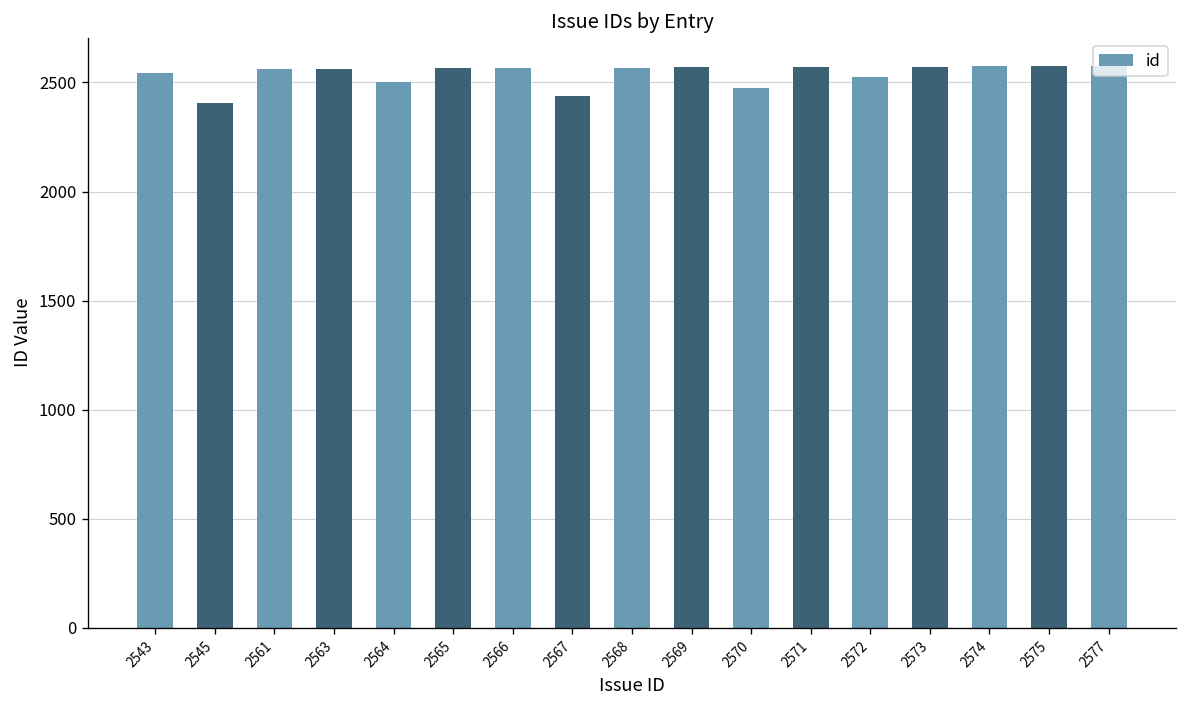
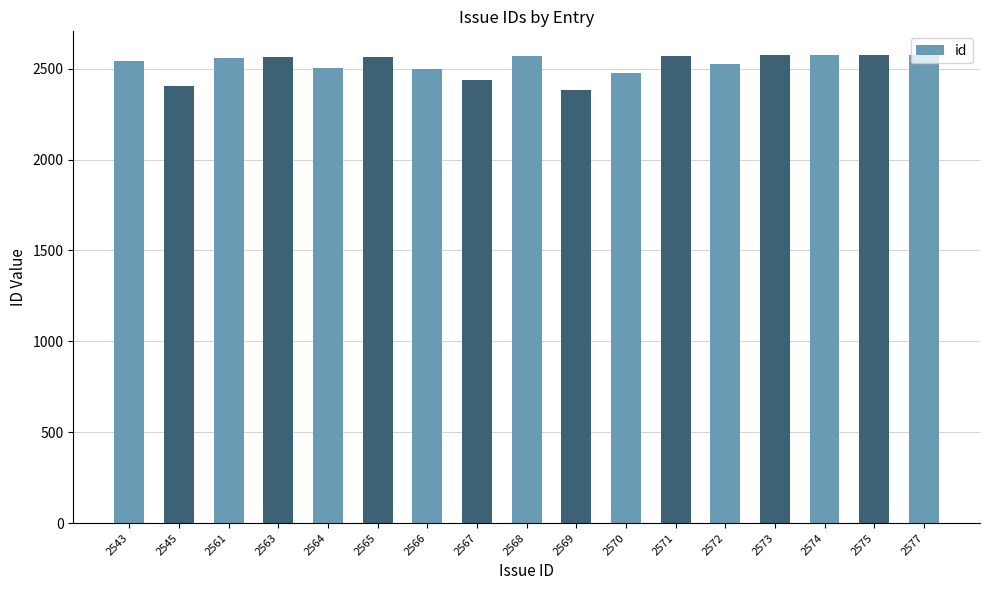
2566: 2570 -> 2500
2569: 2570 -> 2390
